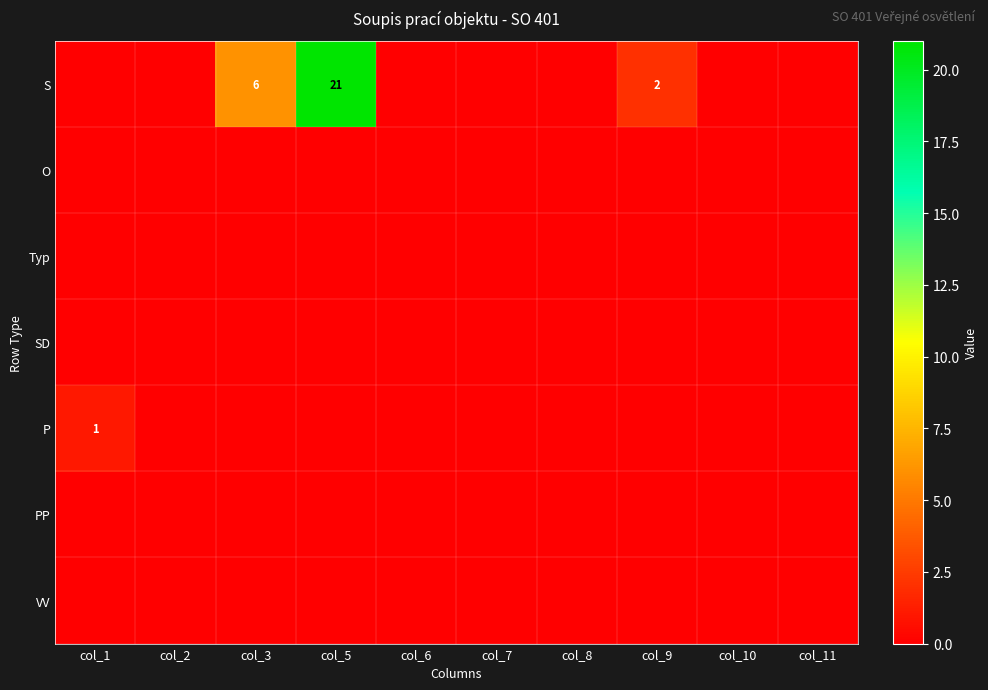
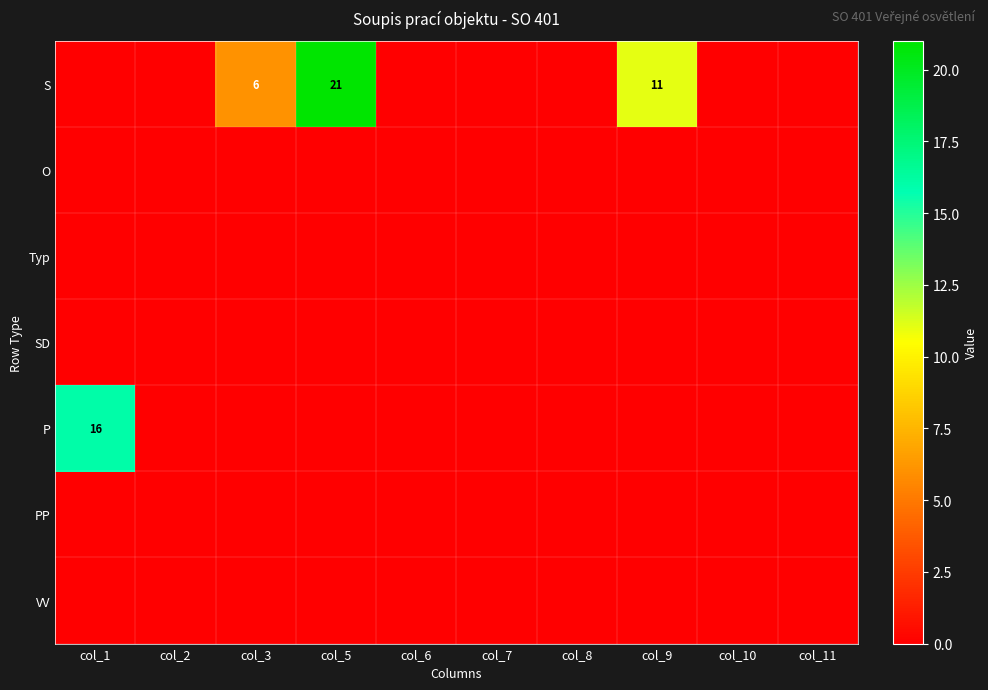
S, col_9: 2 -> 11
P, col_1: 1 -> 16
